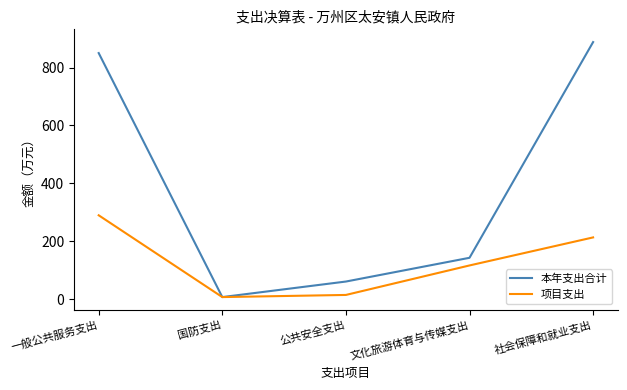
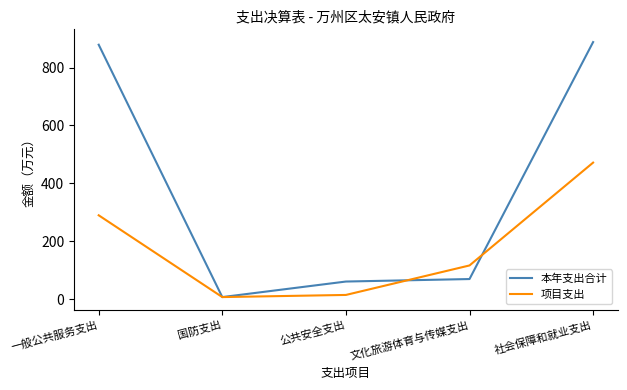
本年支出合计, 一般公共服务支出: 850 -> 880
本年支出合计, 文化旅游体育与传媒支出: 140 -> 70
项目支出, 社会保障和就业支出: 210 -> 470
